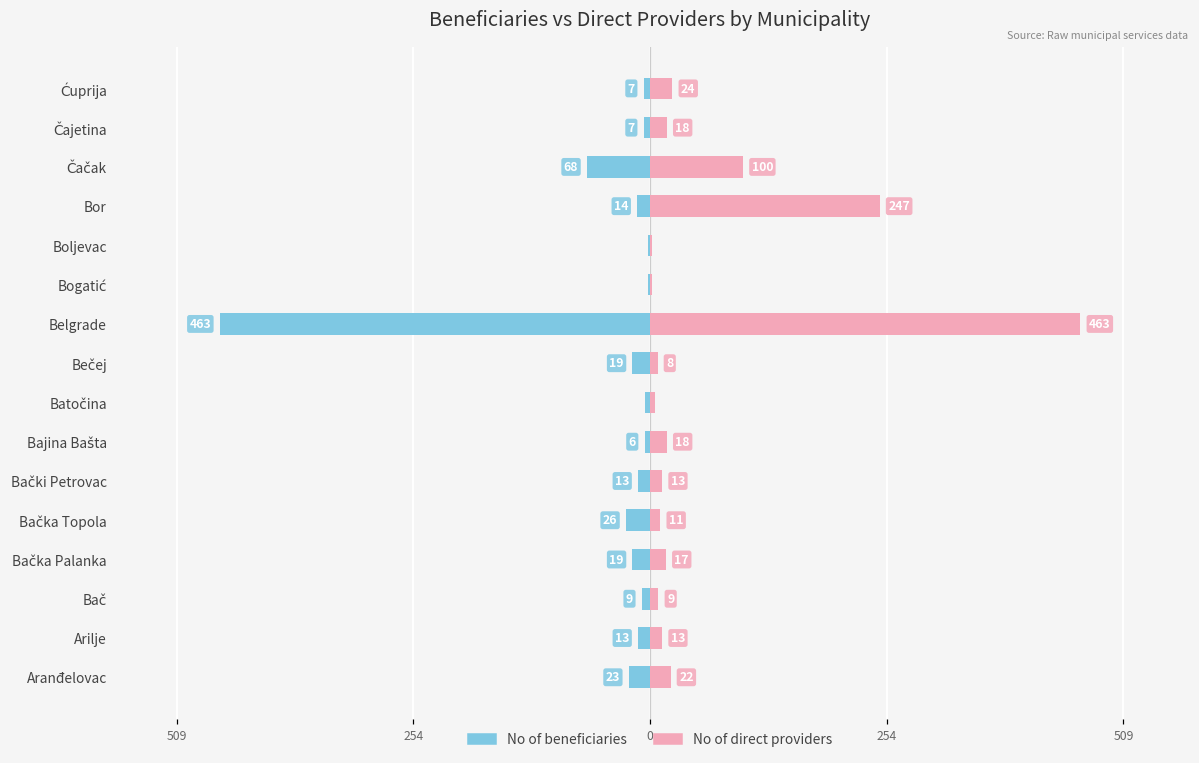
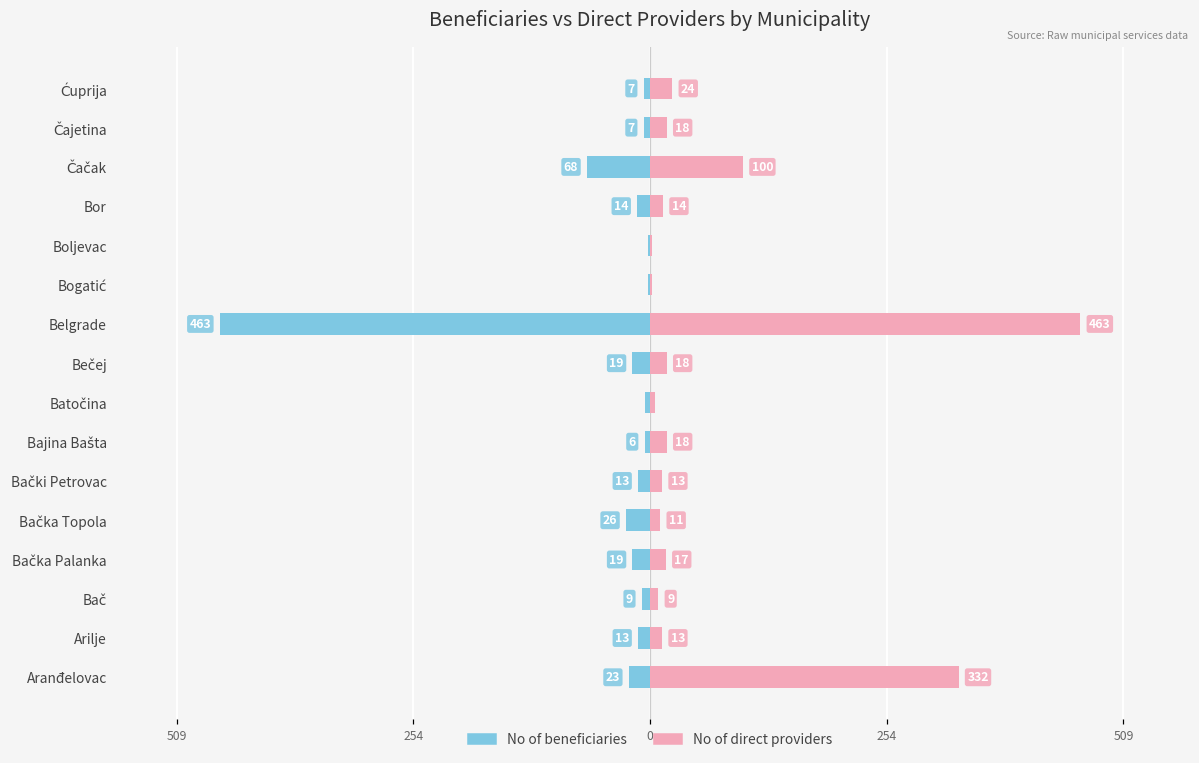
No of direct providers, Bor: 247 -> 14
No of direct providers, Bečej: 8 -> 18
No of direct providers, Aranđelovac: 22 -> 332
